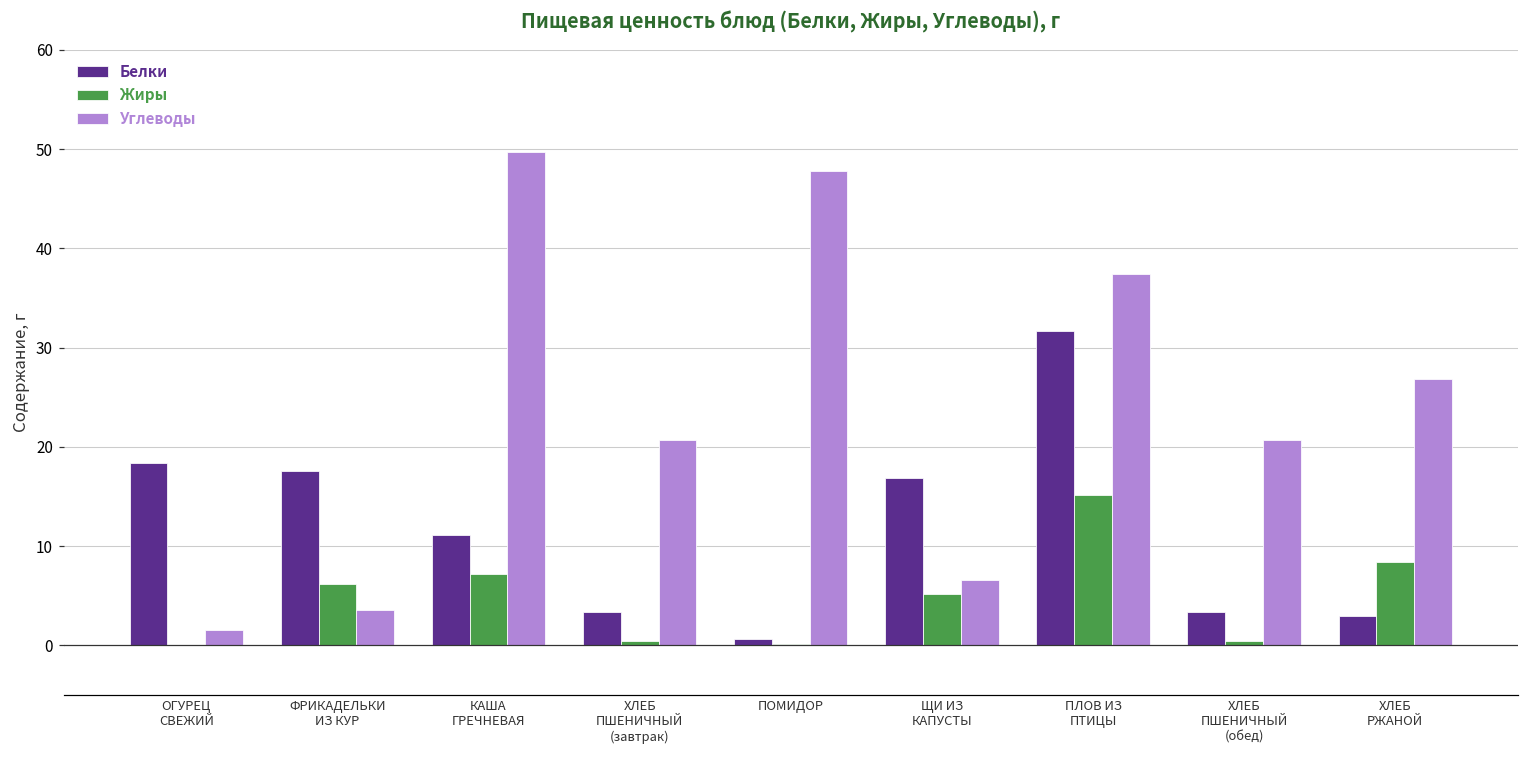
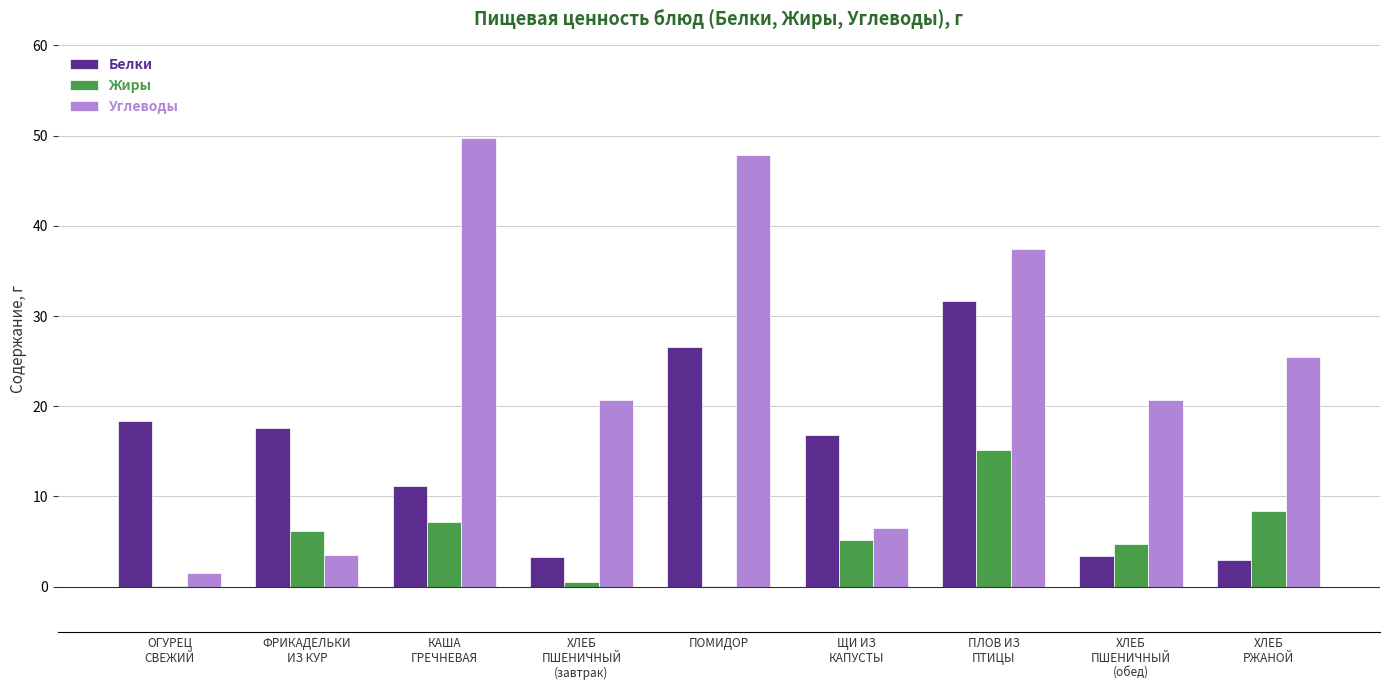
Белки, ПОМИДОР: 1 -> 27
Жиры, ХЛЕБ ПШЕНИЧНЫЙ (обед): 0 -> 5
Углеводы, ХЛЕБ РЖАНОЙ: 27 -> 25
